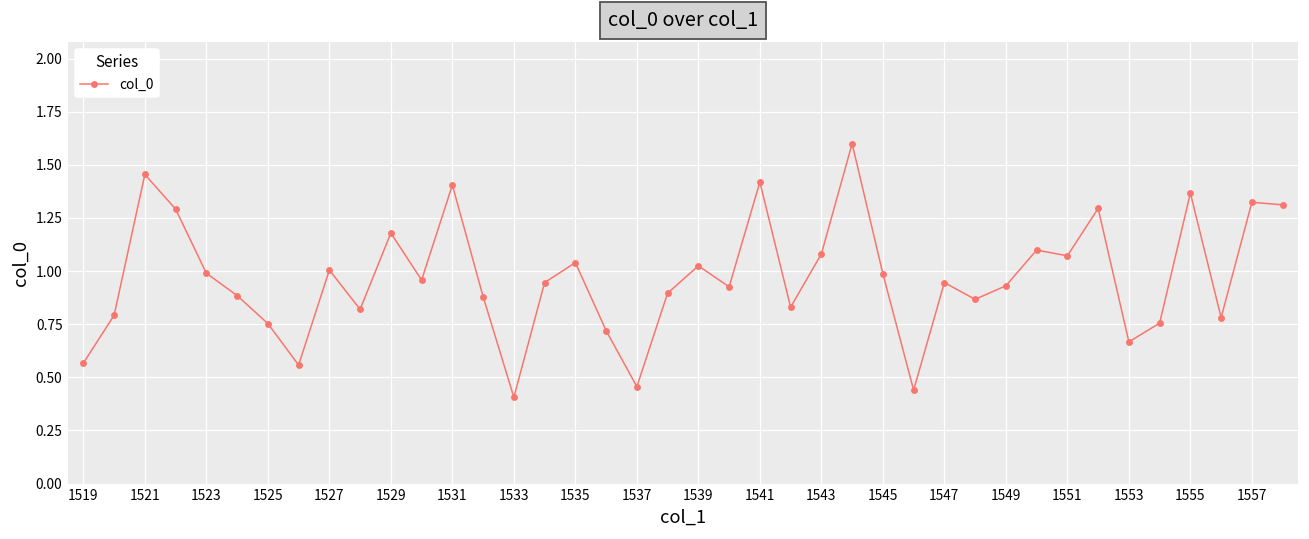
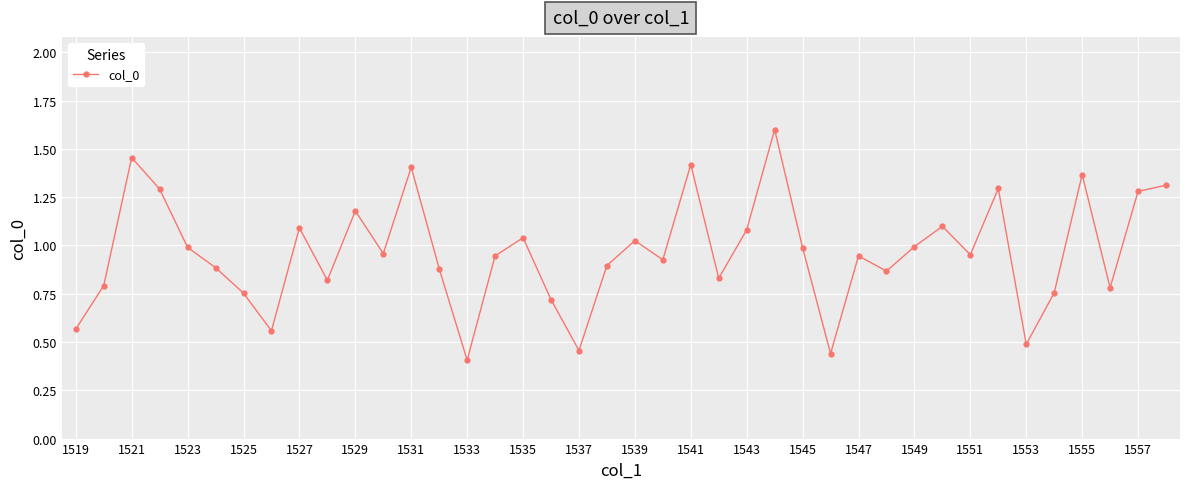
1527: 1.01 -> 1.09
1549: 0.93 -> 0.99
1551: 1.07 -> 0.95
1553: 0.67 -> 0.49
1557: 1.32 -> 1.28
